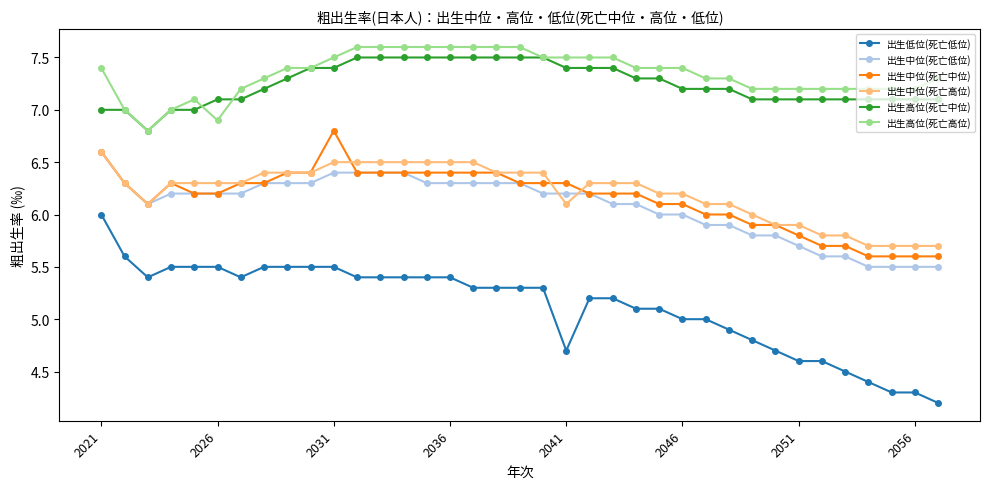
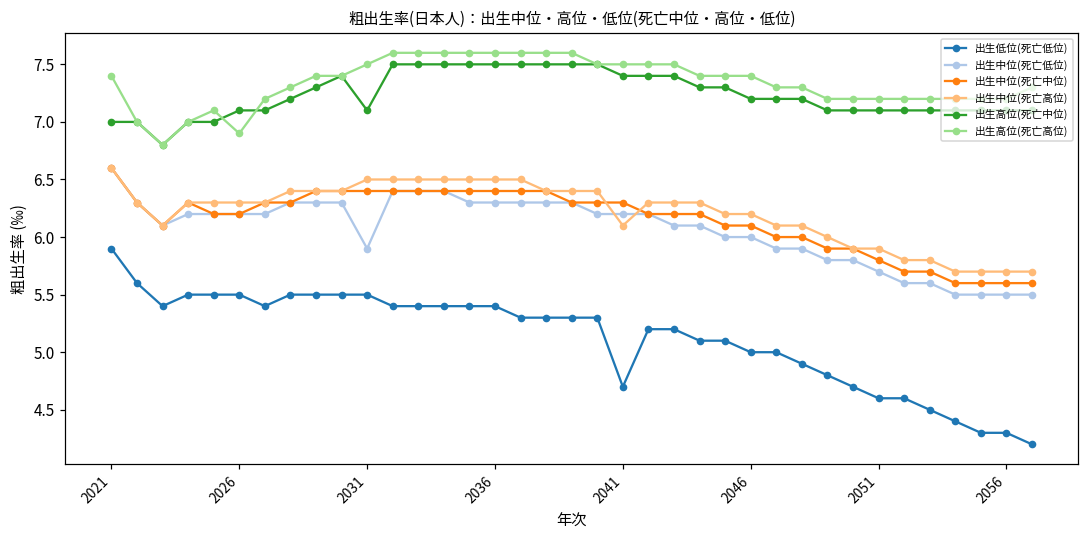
出生低位(死亡低位), 2021: 6.0 -> 5.9
出生中位(死亡低位), 2031: 6.4 -> 5.9
出生中位(死亡中位), 2031: 6.8 -> 6.4
出生高位(死亡中位), 2031: 7.4 -> 7.1
